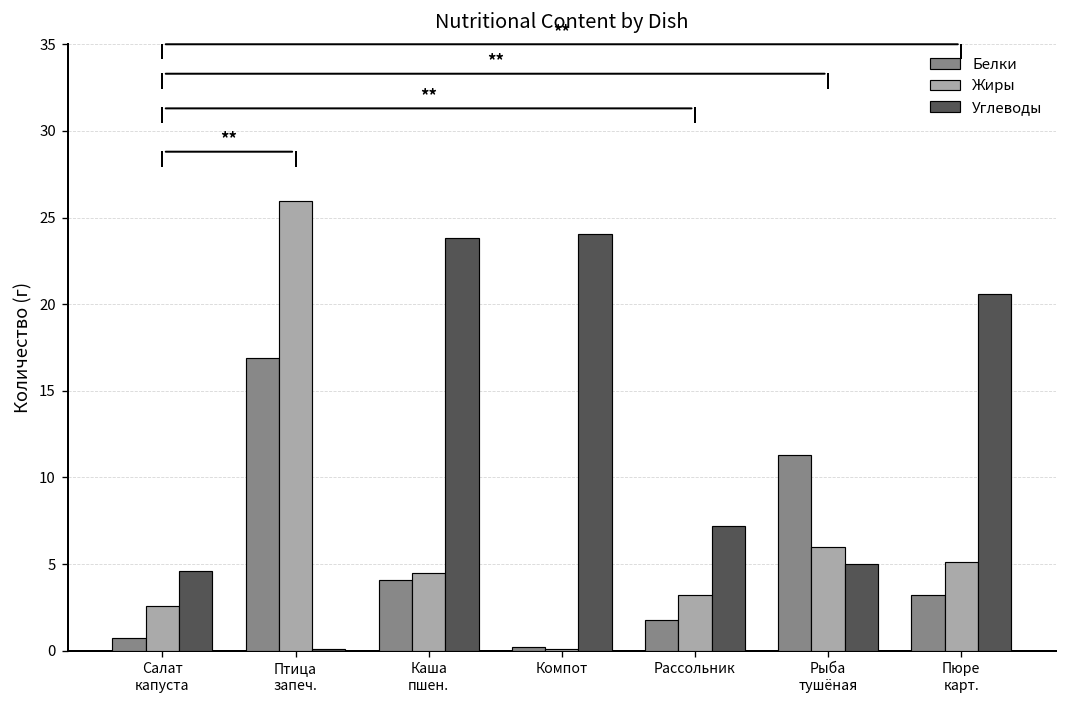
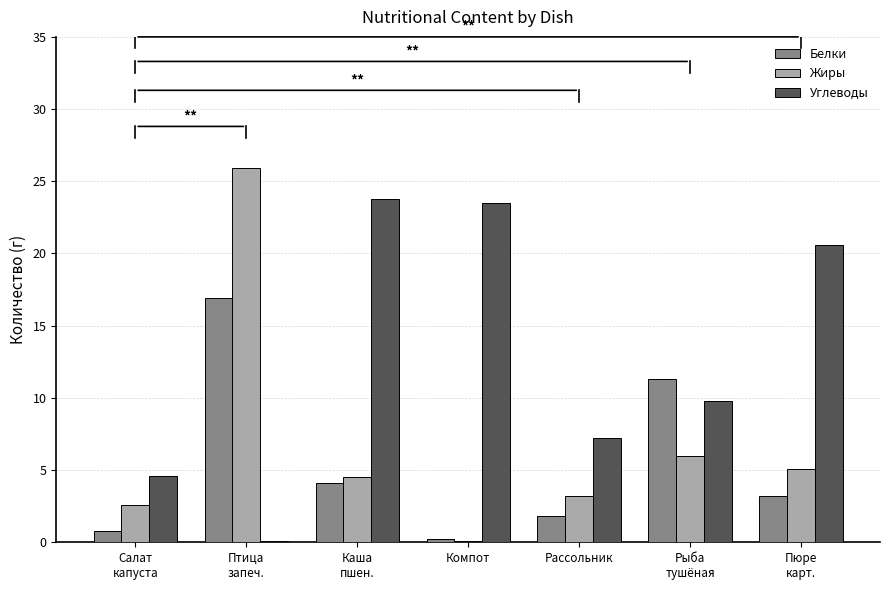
Углеводы, Компот: 24.1 -> 23.5
Углеводы, Рыба тушёная: 5.0 -> 9.8
